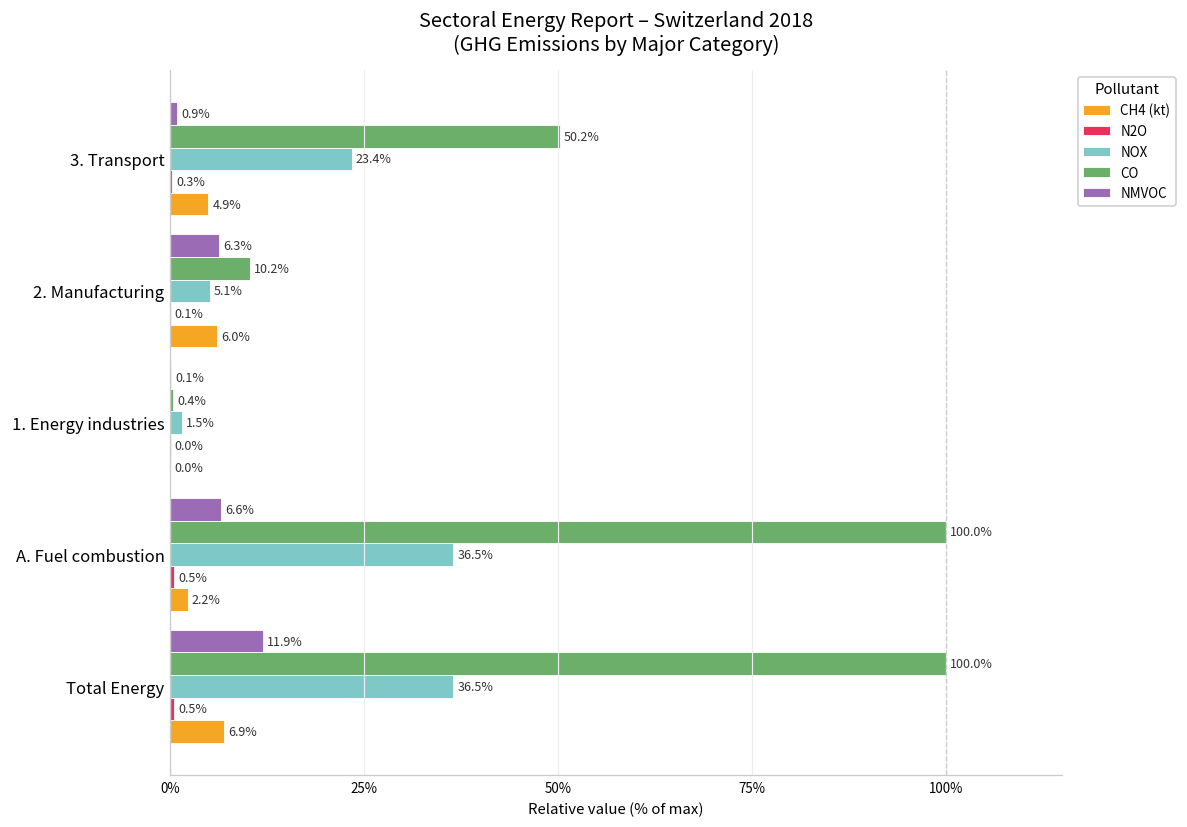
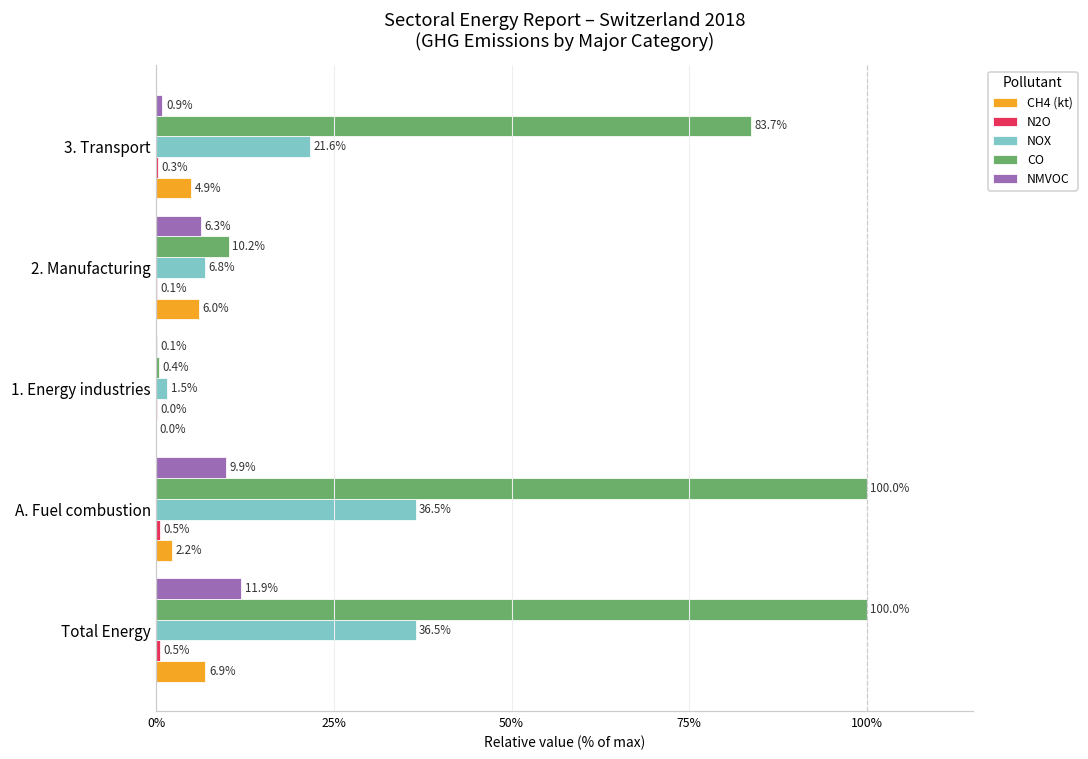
CO, 3. Transport: 50.2% -> 83.7%
NOX, 3. Transport: 23.4% -> 21.6%
NOX, 2. Manufacturing: 5.1% -> 6.8%
NMVOC, A. Fuel combustion: 6.6% -> 9.9%
